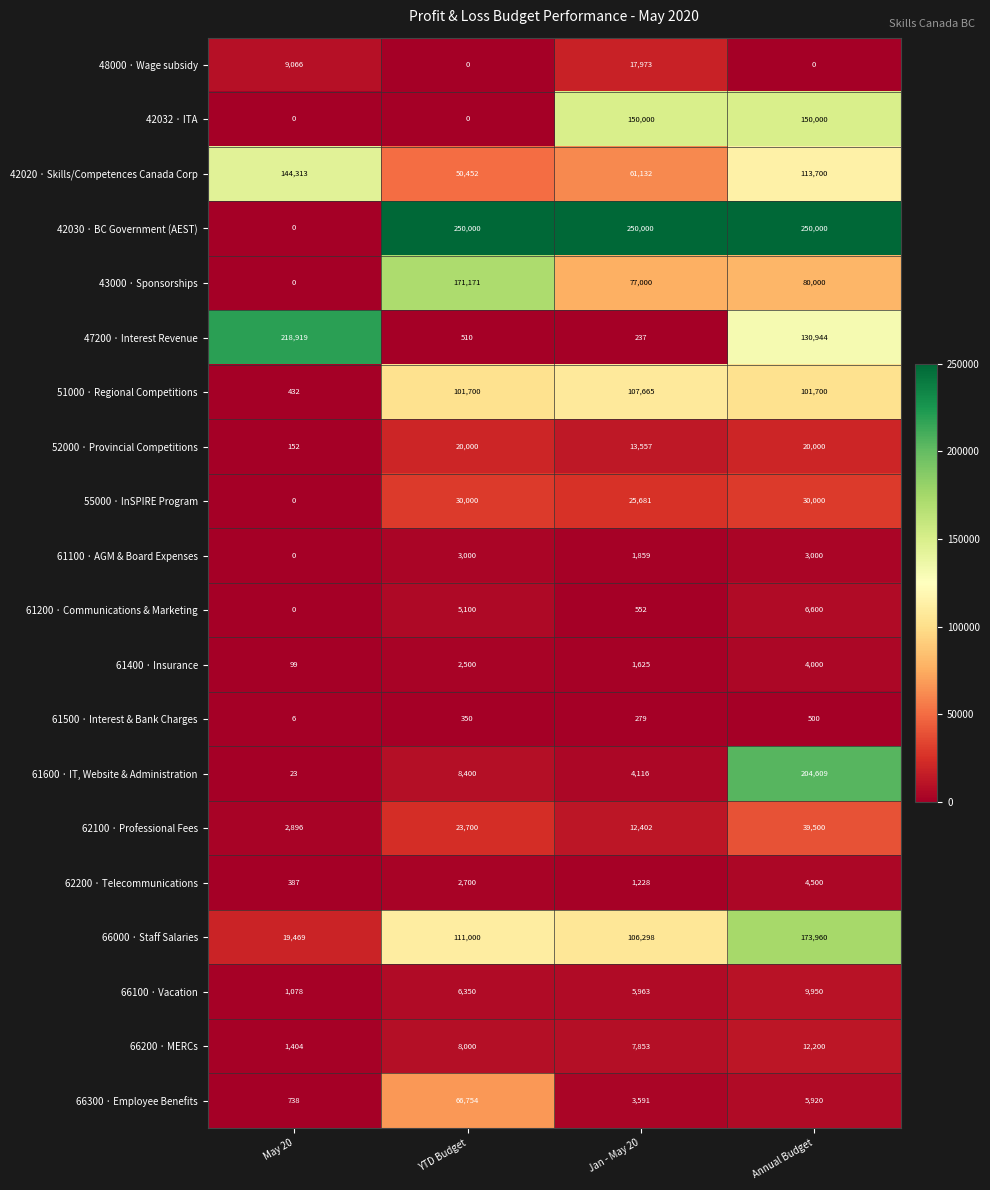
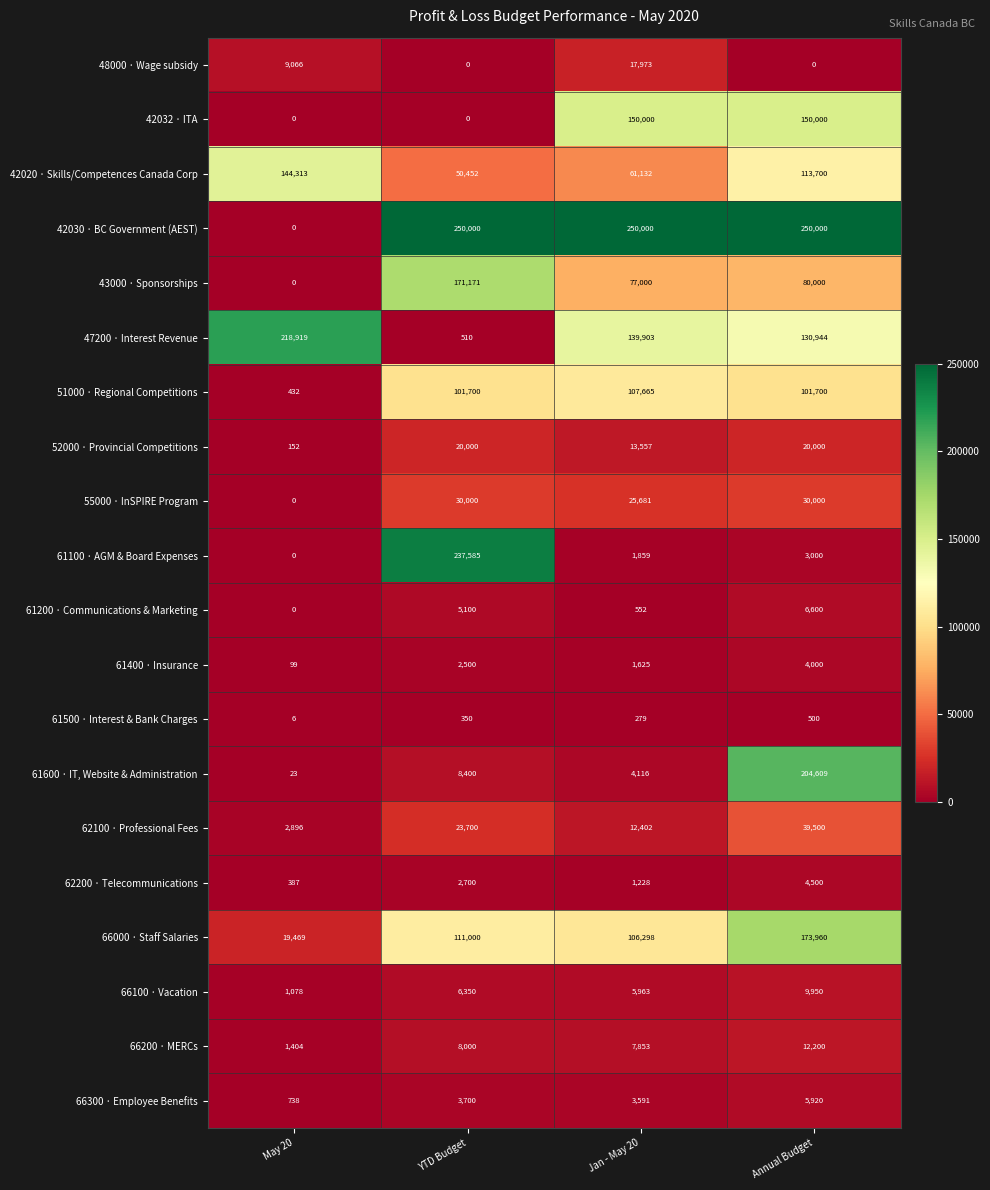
47200 · Interest Revenue, Jan - May 20: 237 -> 139,903
61100 · AGM & Board Expenses, YTD Budget: 3,000 -> 237,585
66300 · Employee Benefits, YTD Budget: 66,754 -> 3,700
